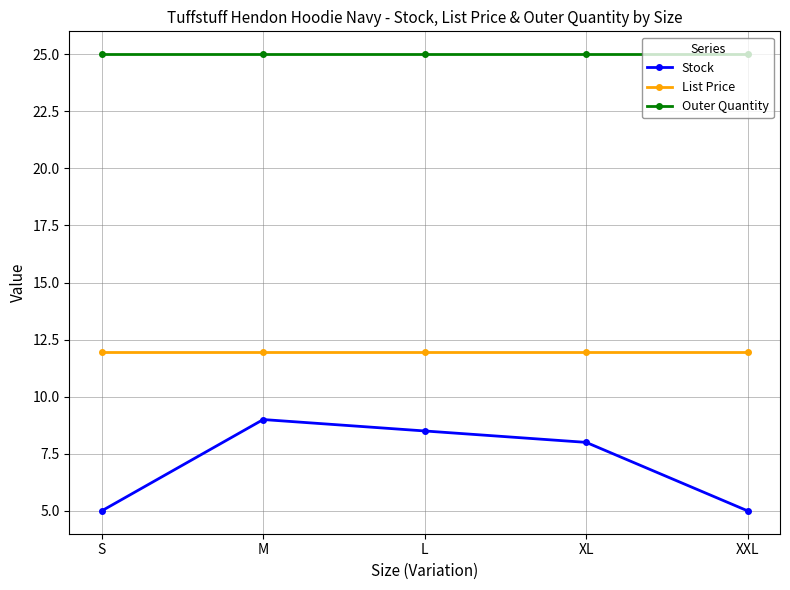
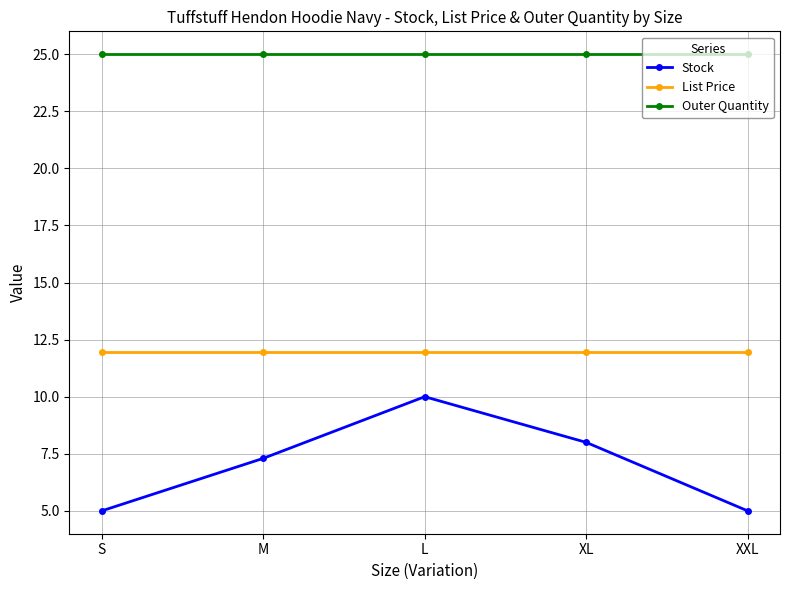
Stock, M: 9.0 -> 7.3
Stock, L: 8.5 -> 10.0
